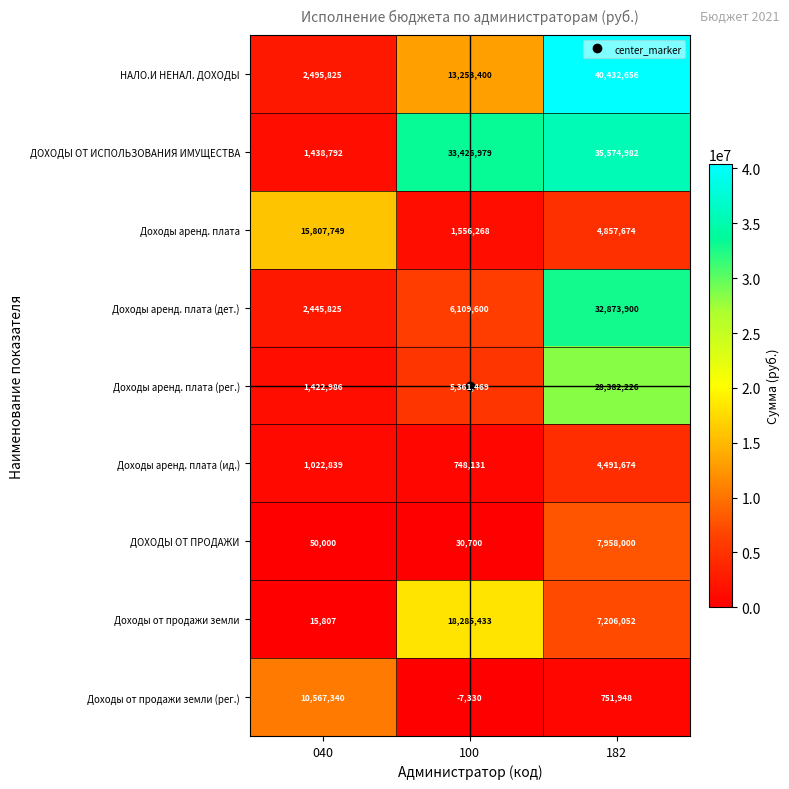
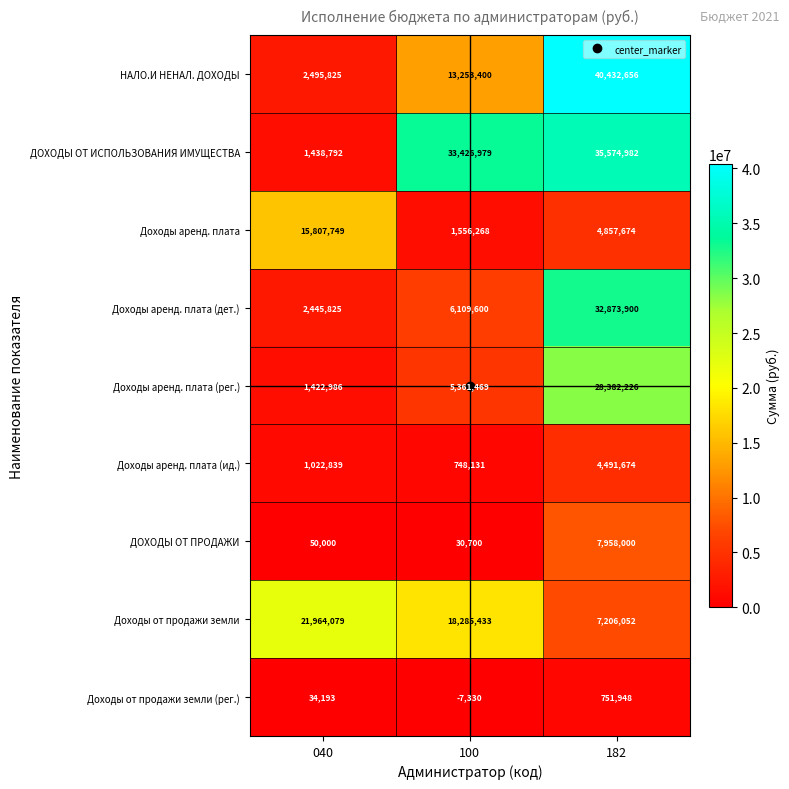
Доходы от продажи земли, 040: 15,807 -> 21,964,079
Доходы от продажи земли (рег.), 040: 10,567,340 -> 34,193
